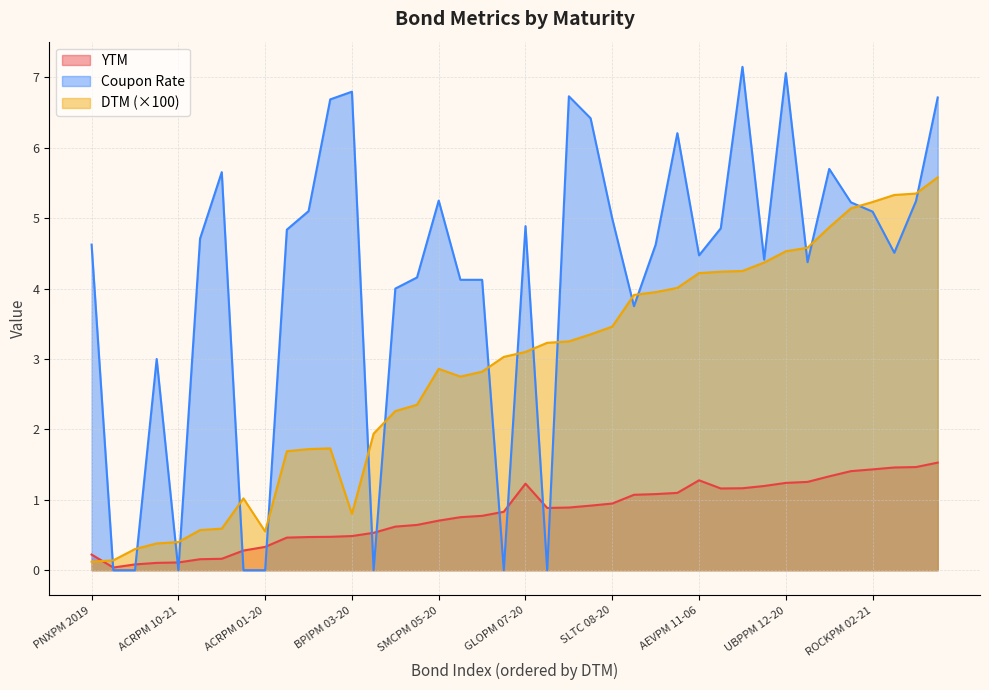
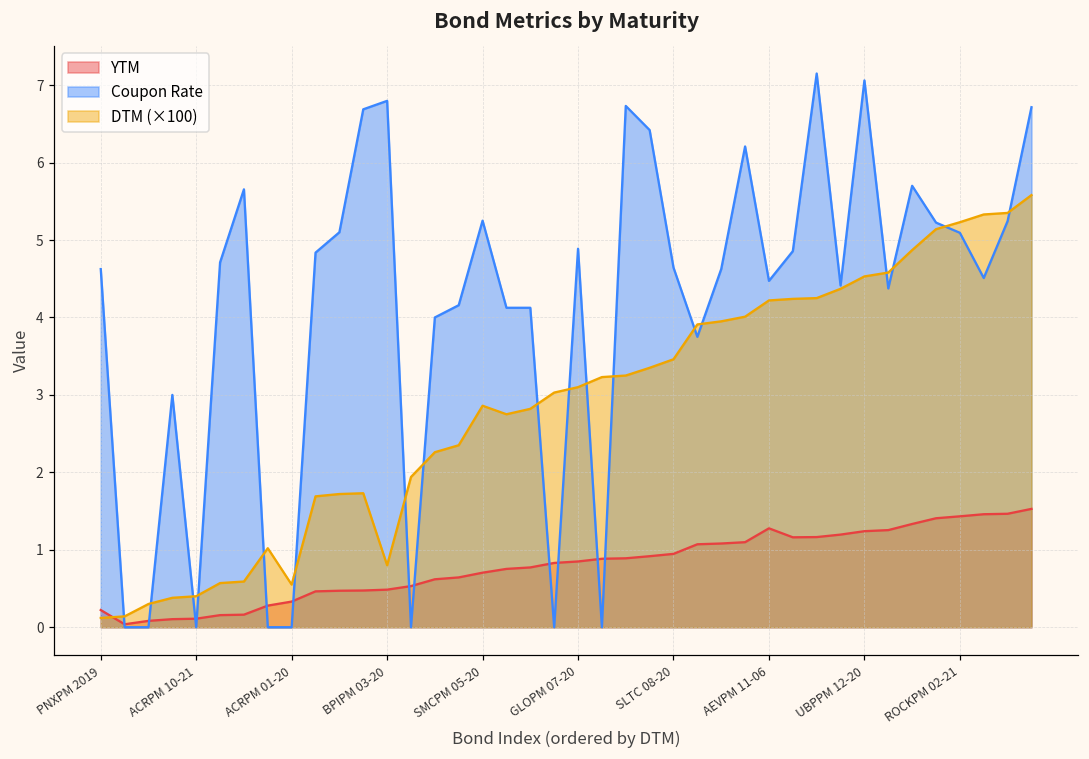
YTM, GLOPM 07-20: 1.2 -> 0.8
Coupon Rate, SLTC 08-20: 5.0 -> 4.6
